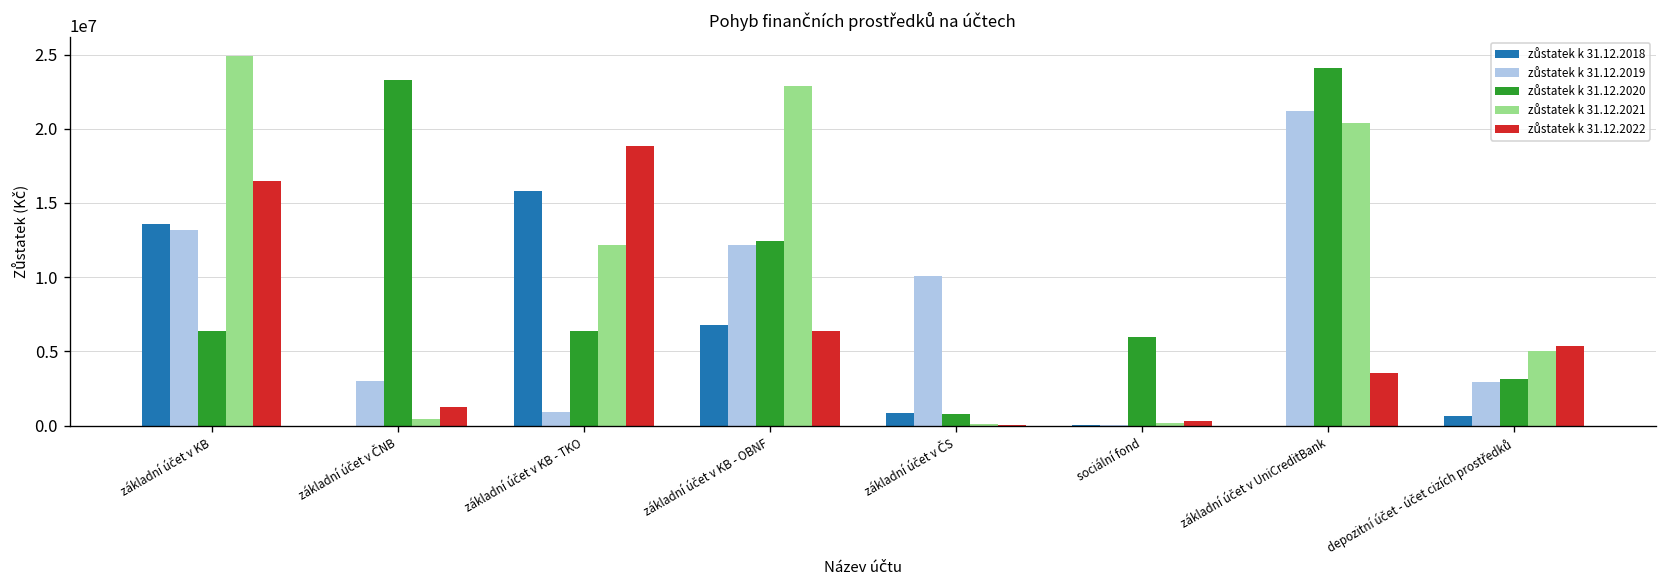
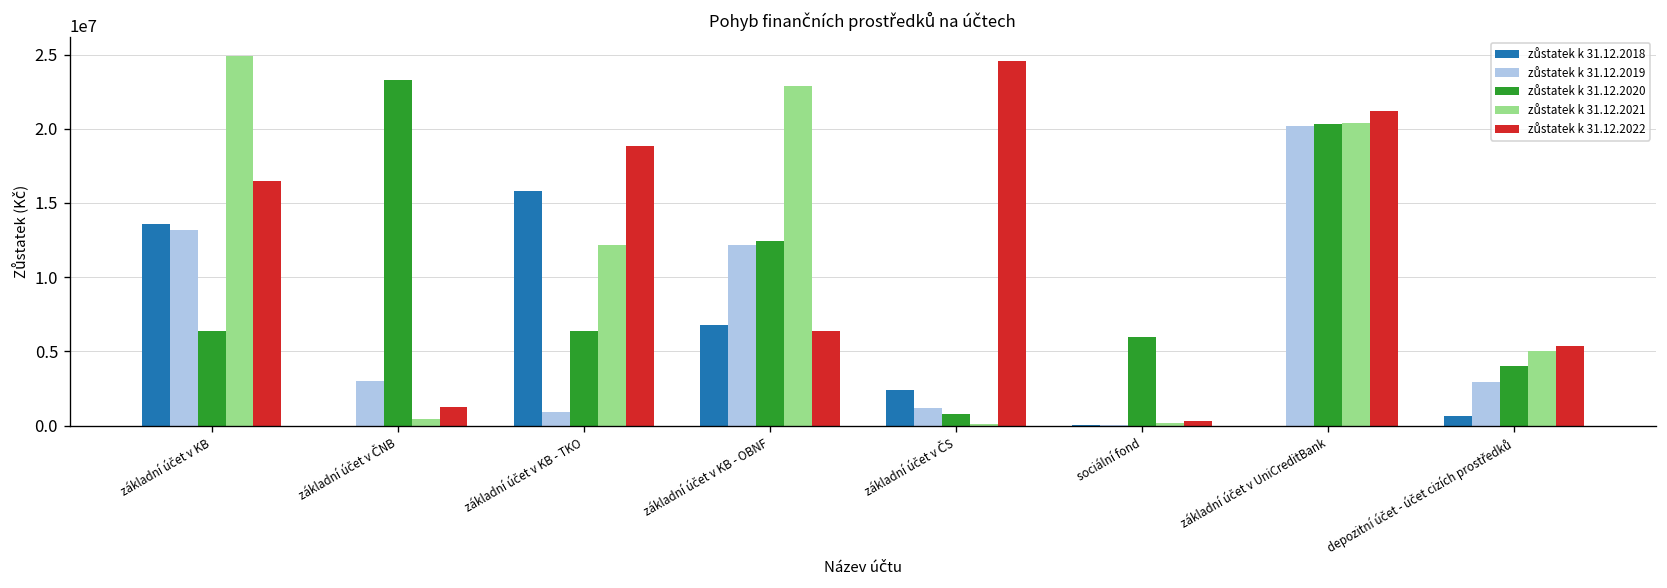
zůstatek k 31.12.2018, základní účet v ČS: 900000 -> 2400000
zůstatek k 31.12.2019, základní účet v ČS: 10100000 -> 1200000
zůstatek k 31.12.2022, základní účet v ČS: 0 -> 24600000
zůstatek k 31.12.2019, základní účet v UniCreditBank: 21200000 -> 20200000
zůstatek k 31.12.2020, základní účet v UniCreditBank: 24100000 -> 20300000
zůstatek k 31.12.2022, základní účet v UniCreditBank: 3600000 -> 21200000
zůstatek k 31.12.2020, depozitní účet - účet cizích prostředků: 3100000 -> 4000000
